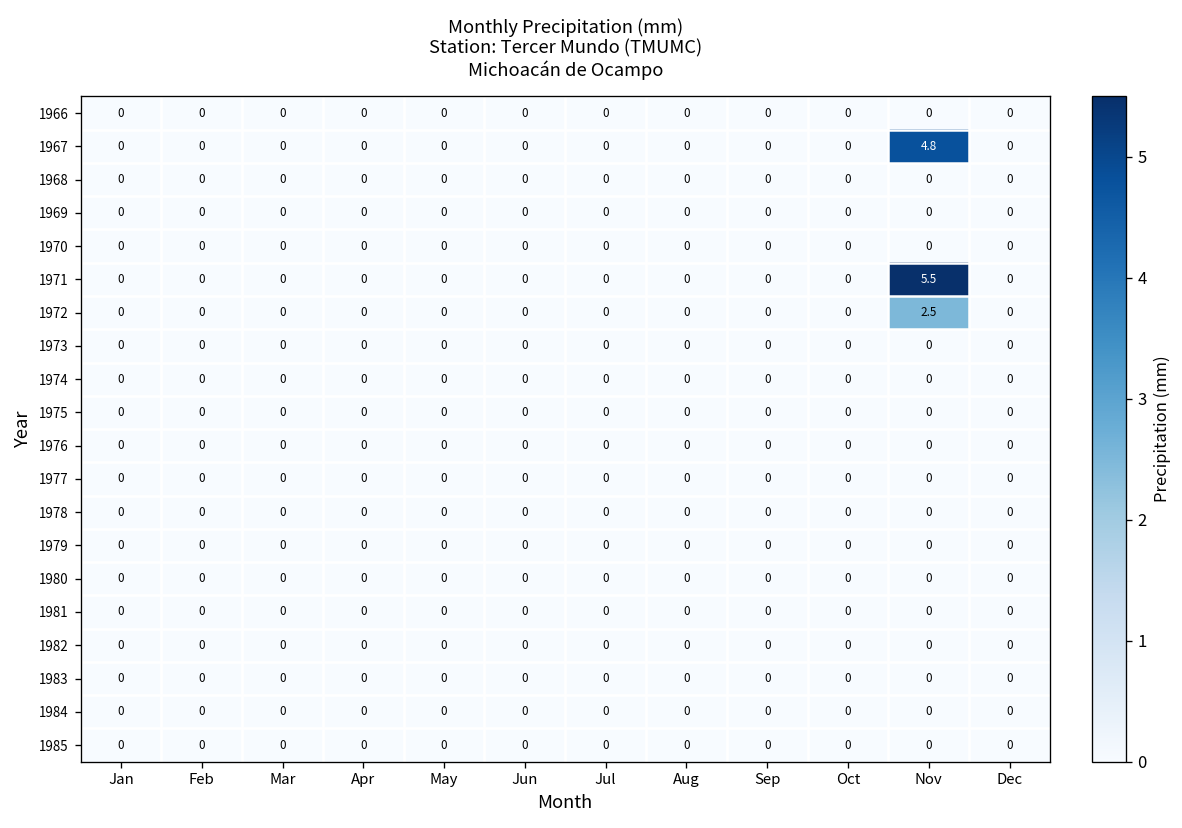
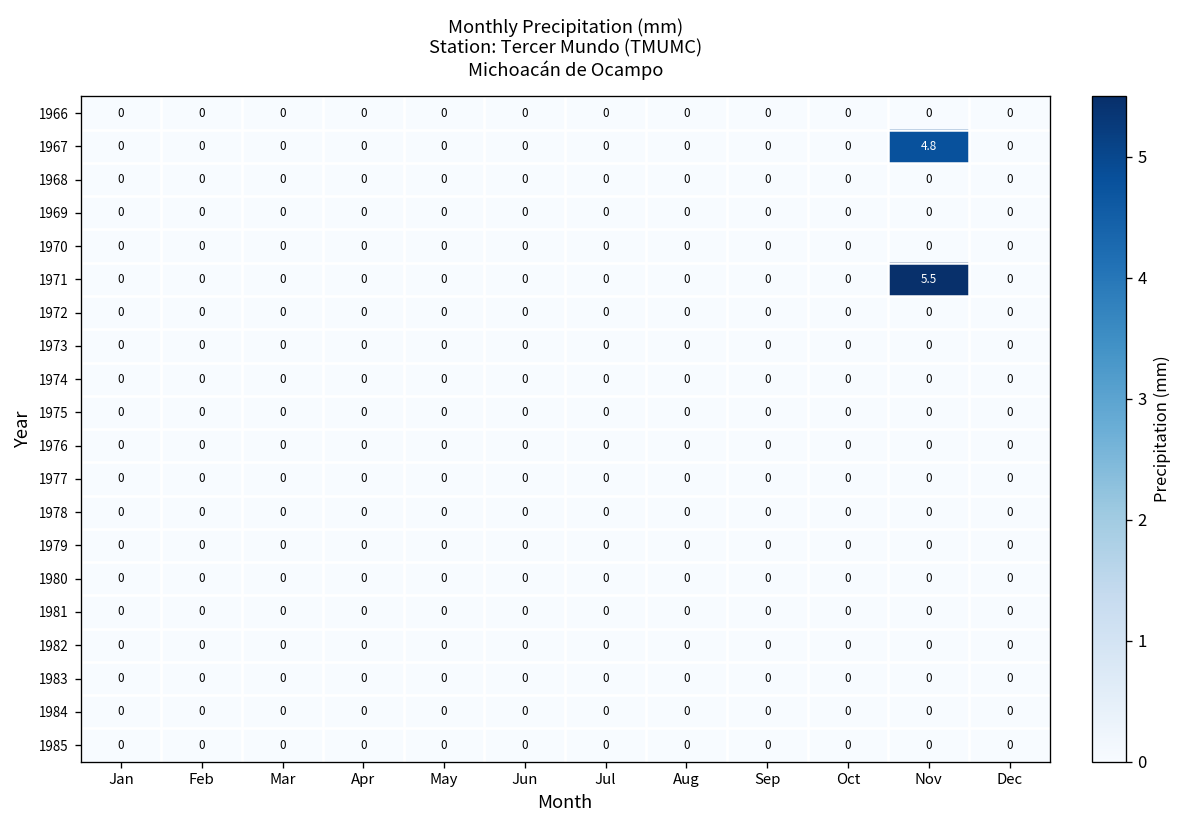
1972, Nov: 2.5 -> 0
